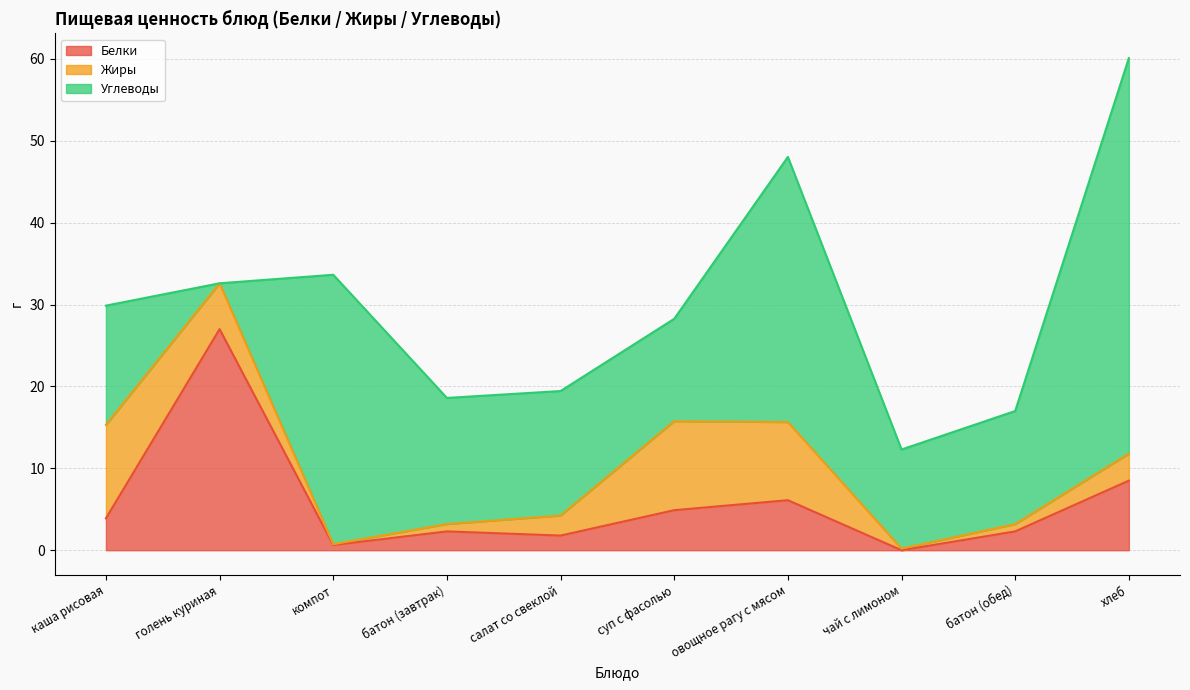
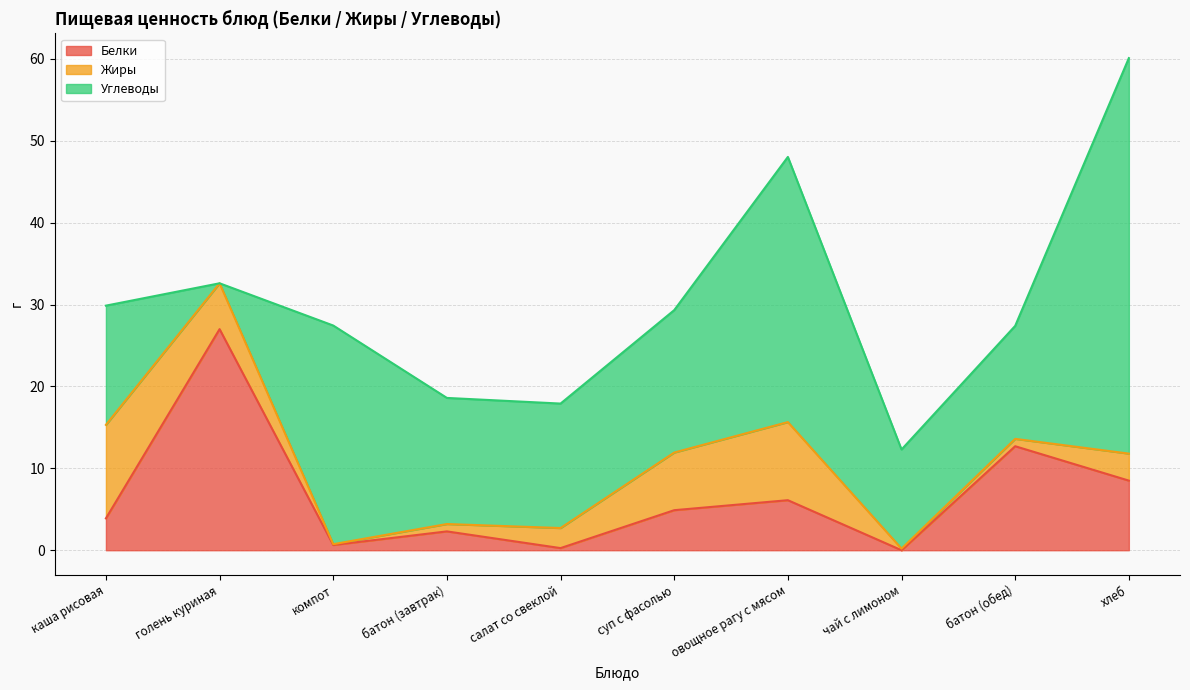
Углеводы, компот: 33 -> 27
Белки, салат со свеклой: 2 -> 0
Жиры, суп с фасолью: 11 -> 7
Углеводы, суп с фасолью: 13 -> 17
Белки, батон (обед): 2 -> 13
